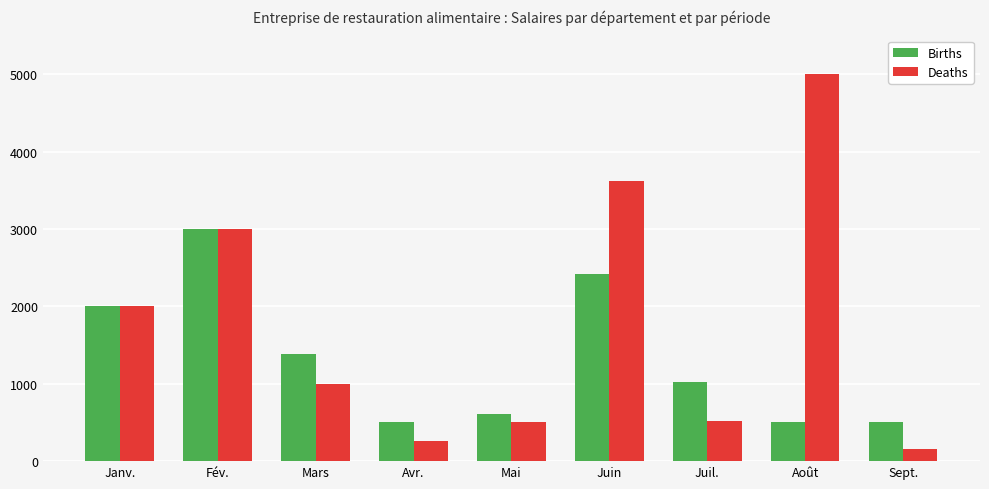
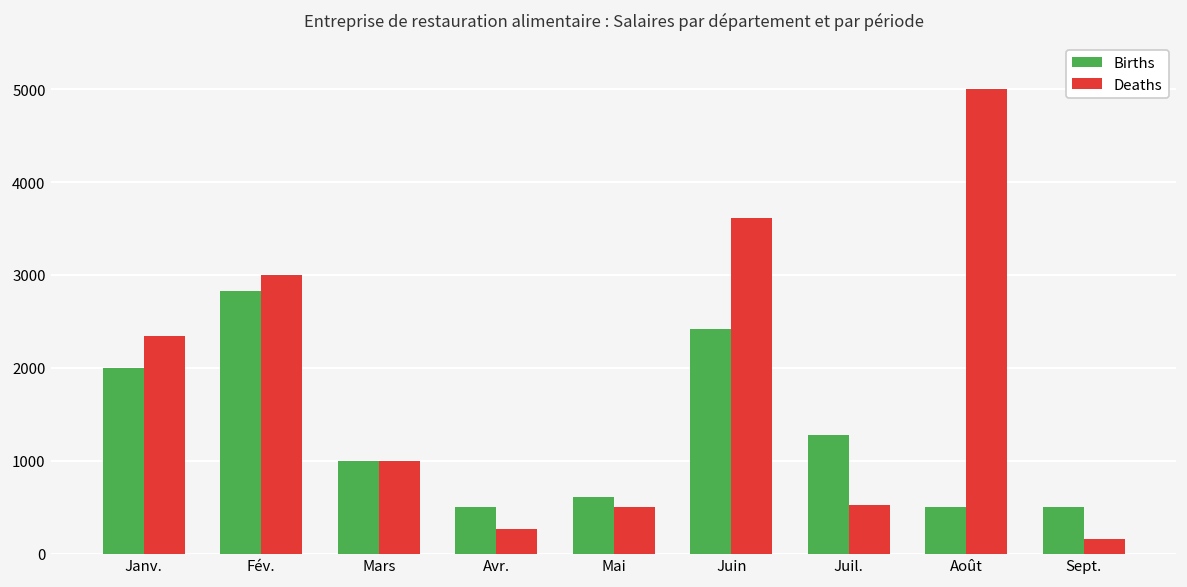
Deaths, Janv.: 2000 -> 2300
Births, Fév.: 3000 -> 2800
Births, Mars: 1400 -> 1000
Births, Juil.: 1000 -> 1300
